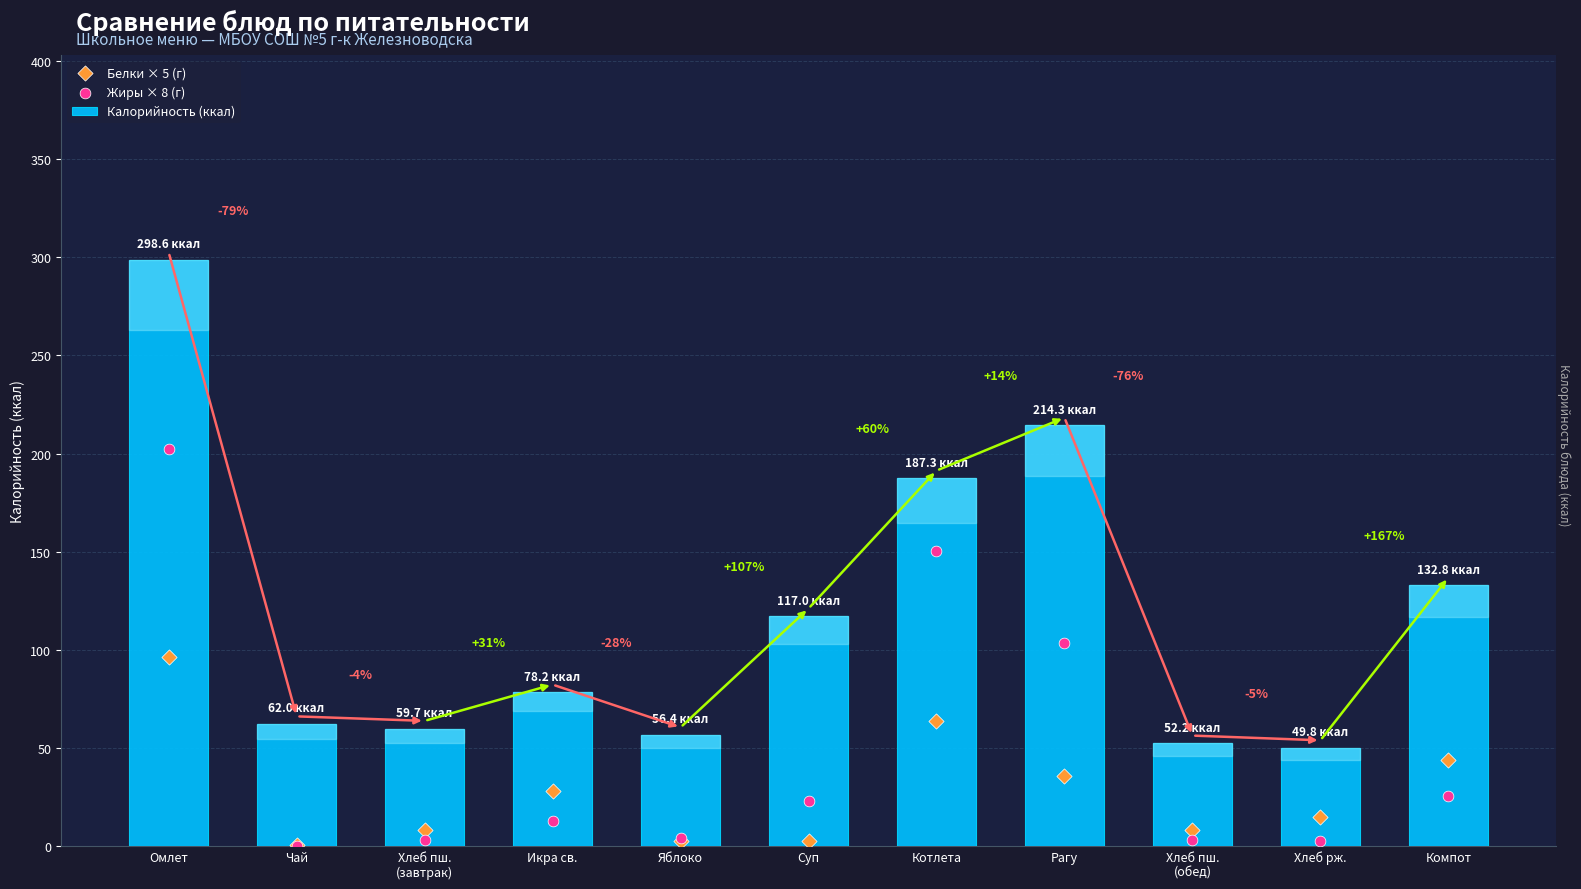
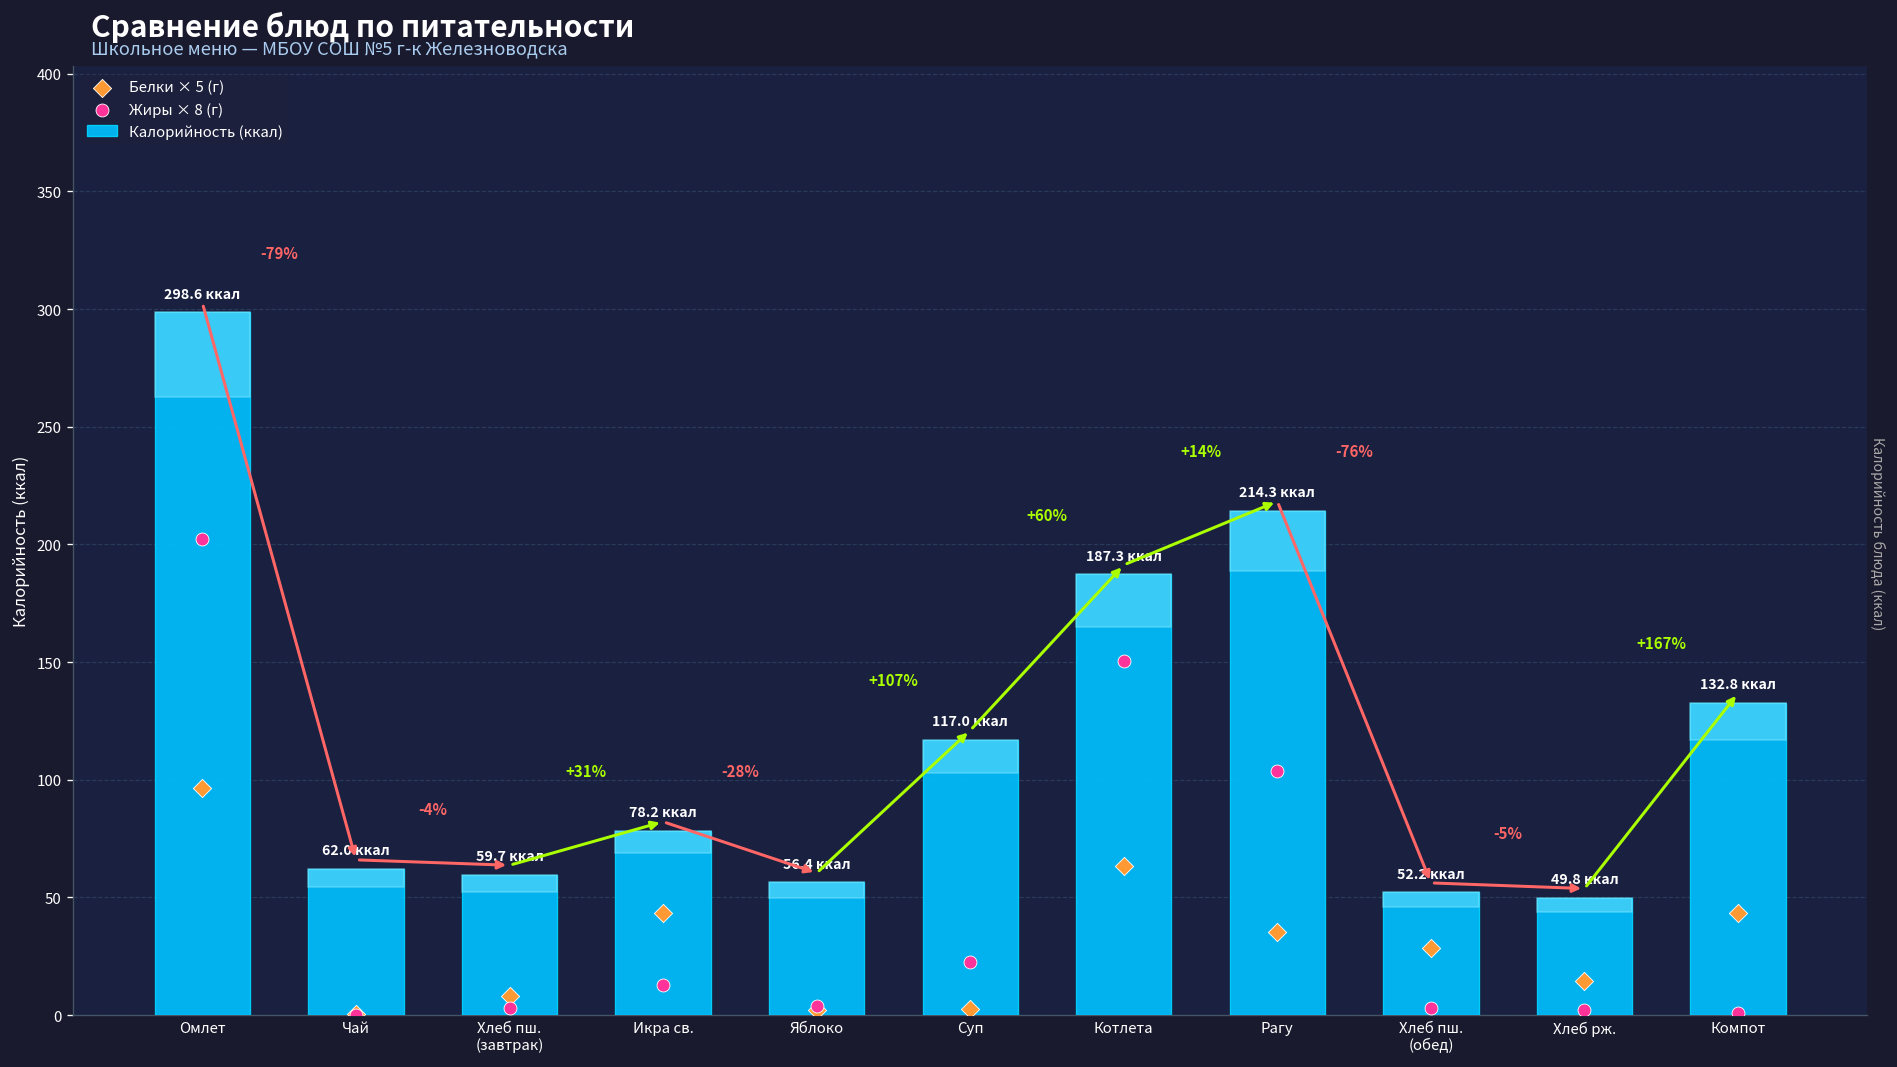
Белки × 5 (г), Икра св.: 28 -> 44
Белки × 5 (г), Хлеб пш. (обед): 8 -> 29
Жиры × 8 (г), Компот: 25 -> 1
